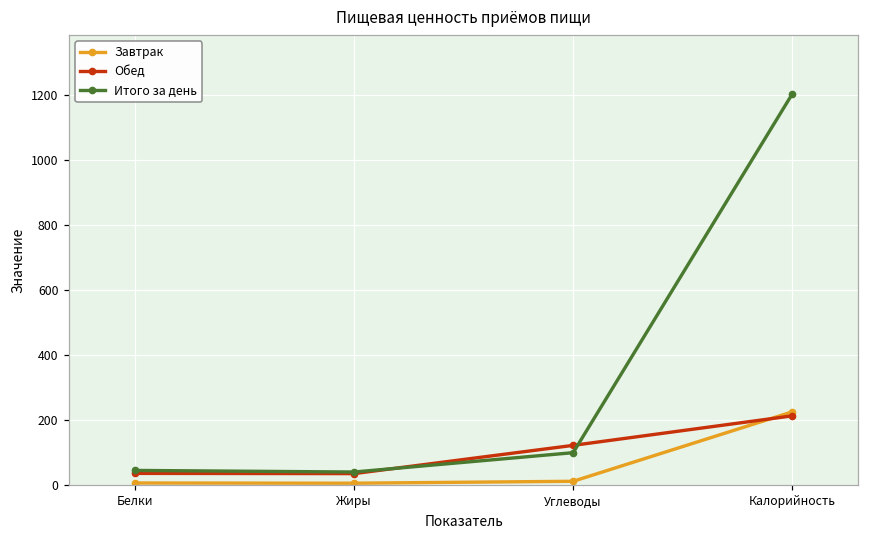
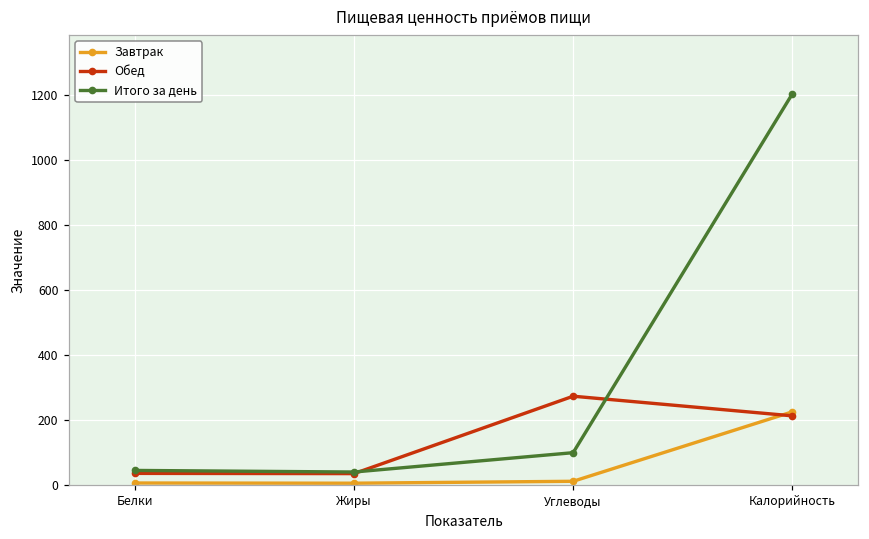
Обед, Углеводы: 120 -> 270
